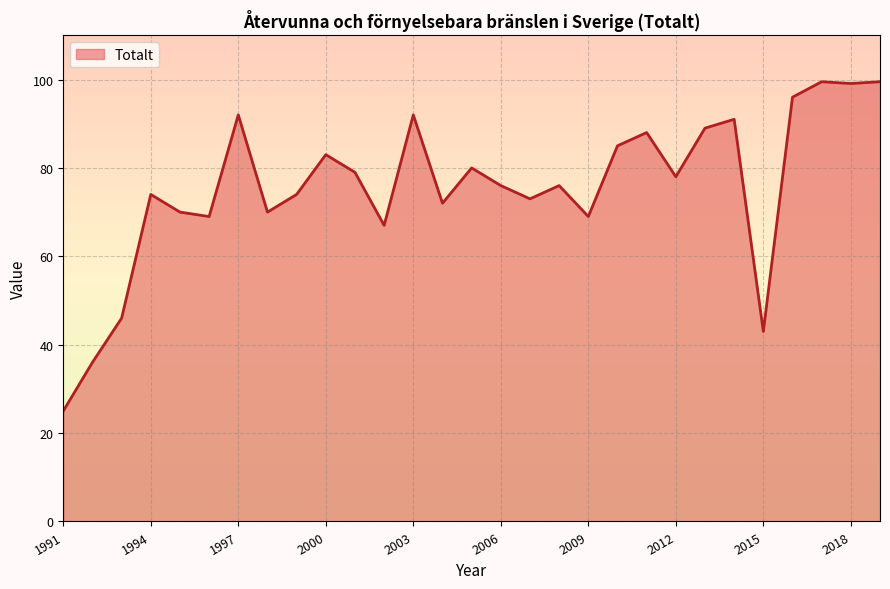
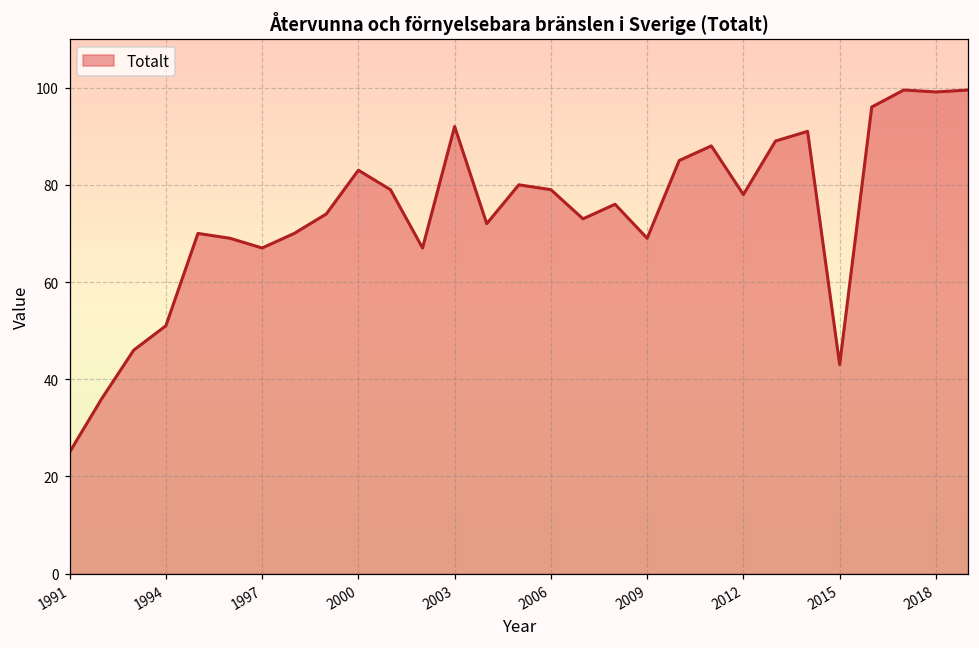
1994: 74 -> 51
1997: 92 -> 67
2006: 76 -> 79
